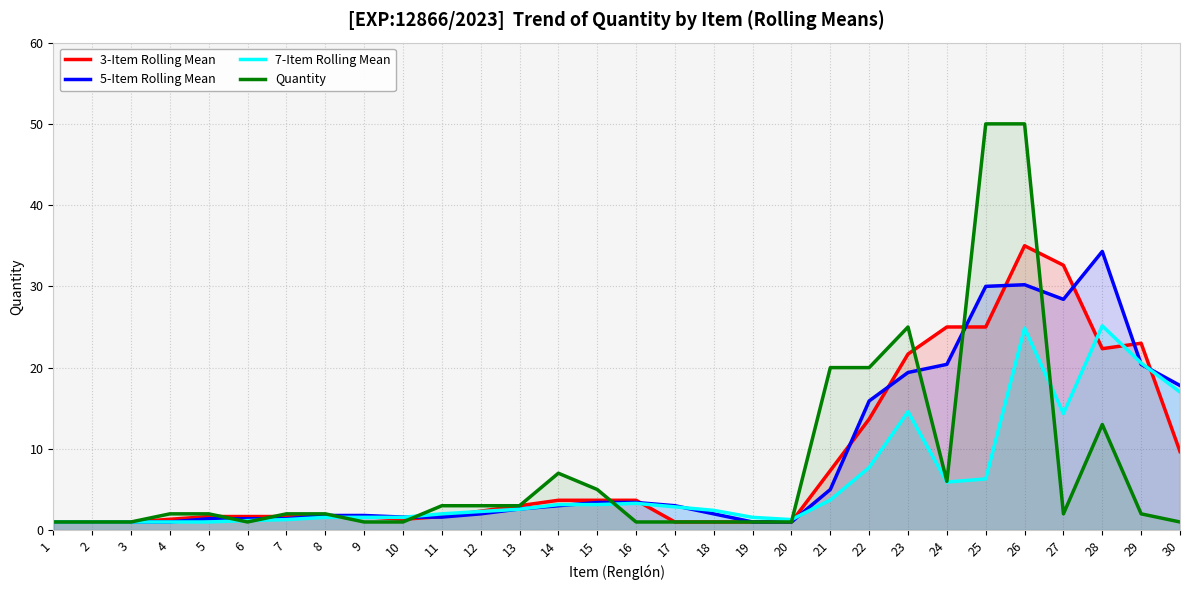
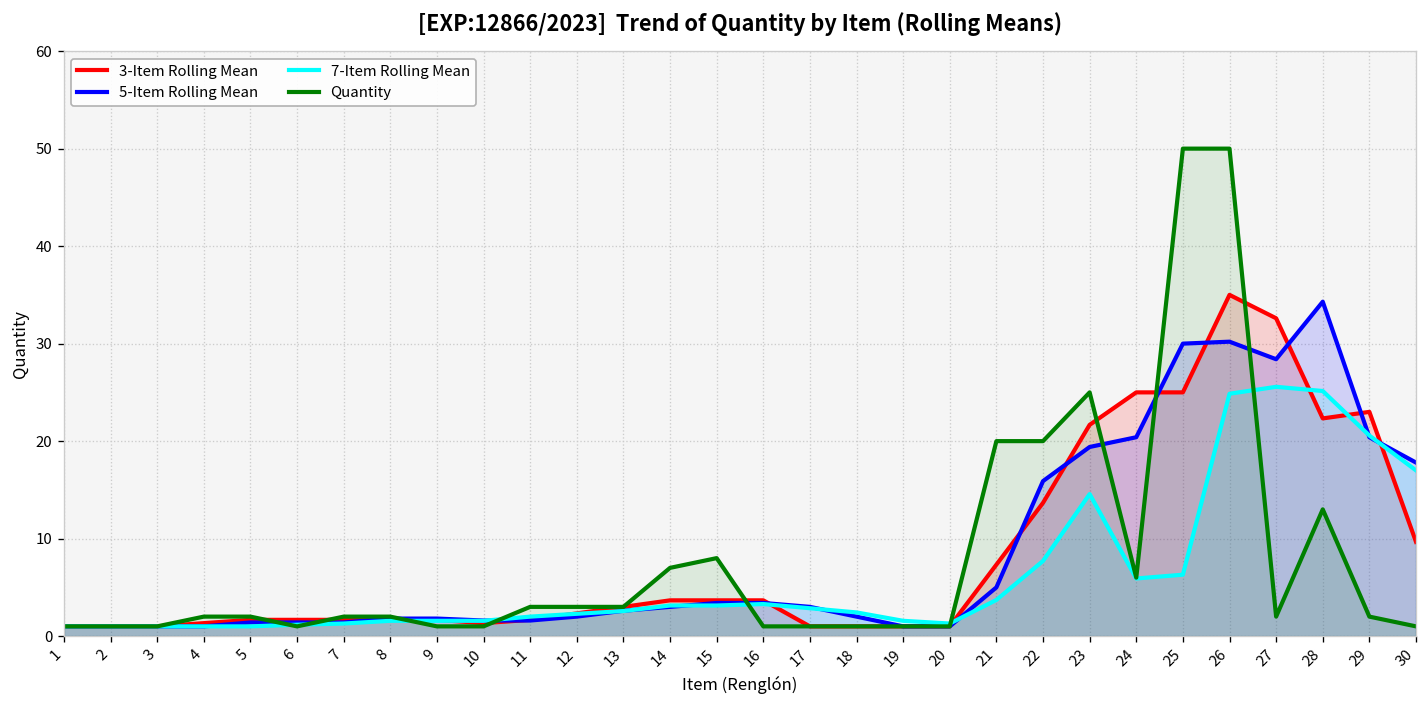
Quantity, 15: 5 -> 8
7-Item Rolling Mean, 27: 14 -> 26
